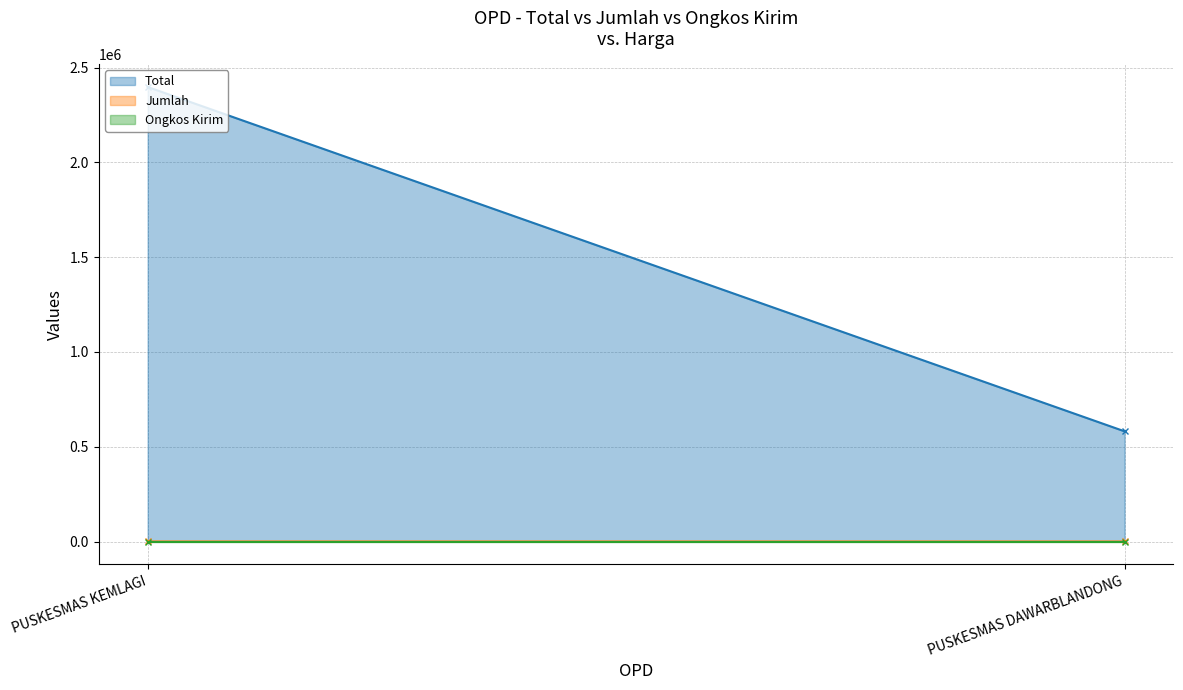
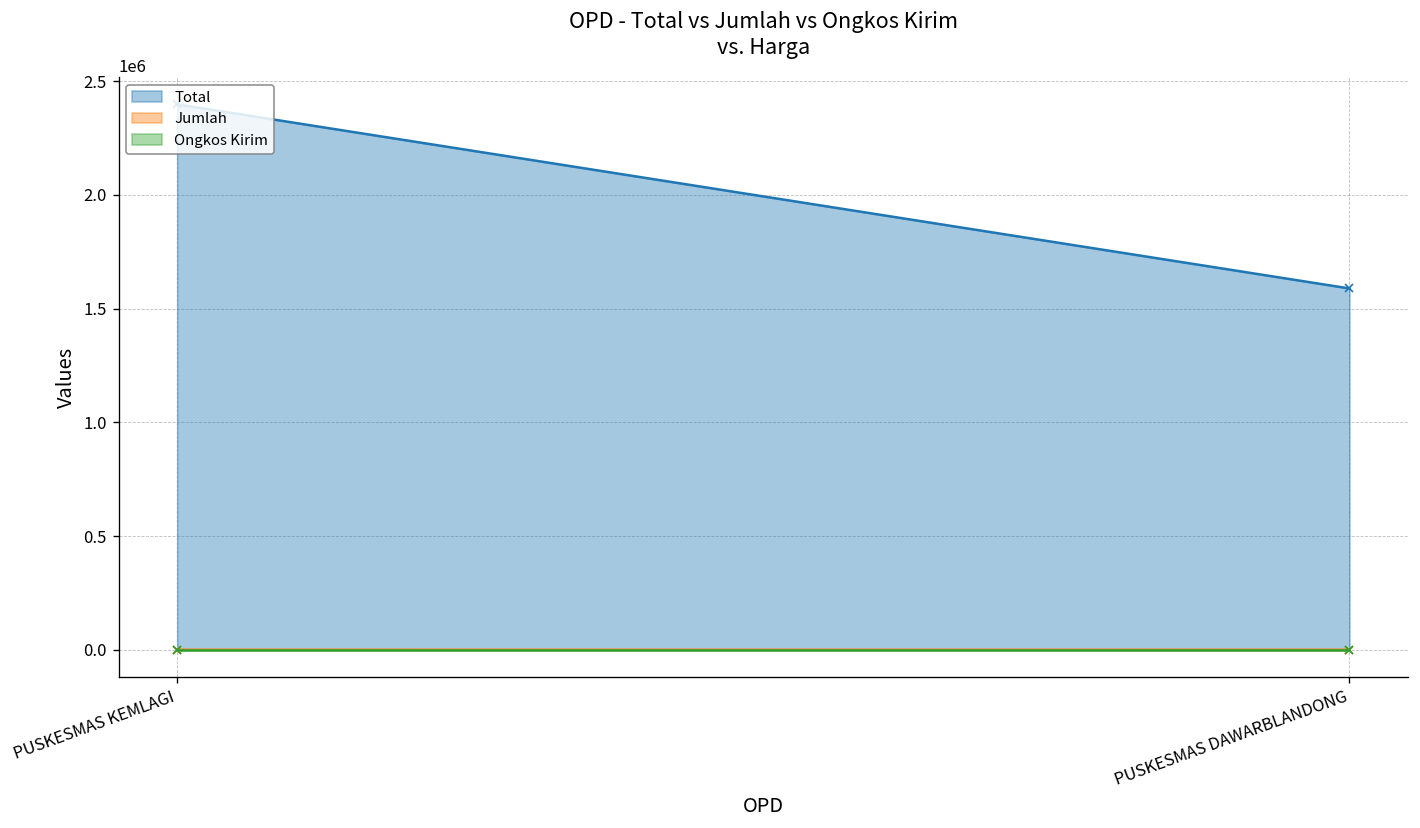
Total, PUSKESMAS DAWARBLANDONG: 580000 -> 1590000
